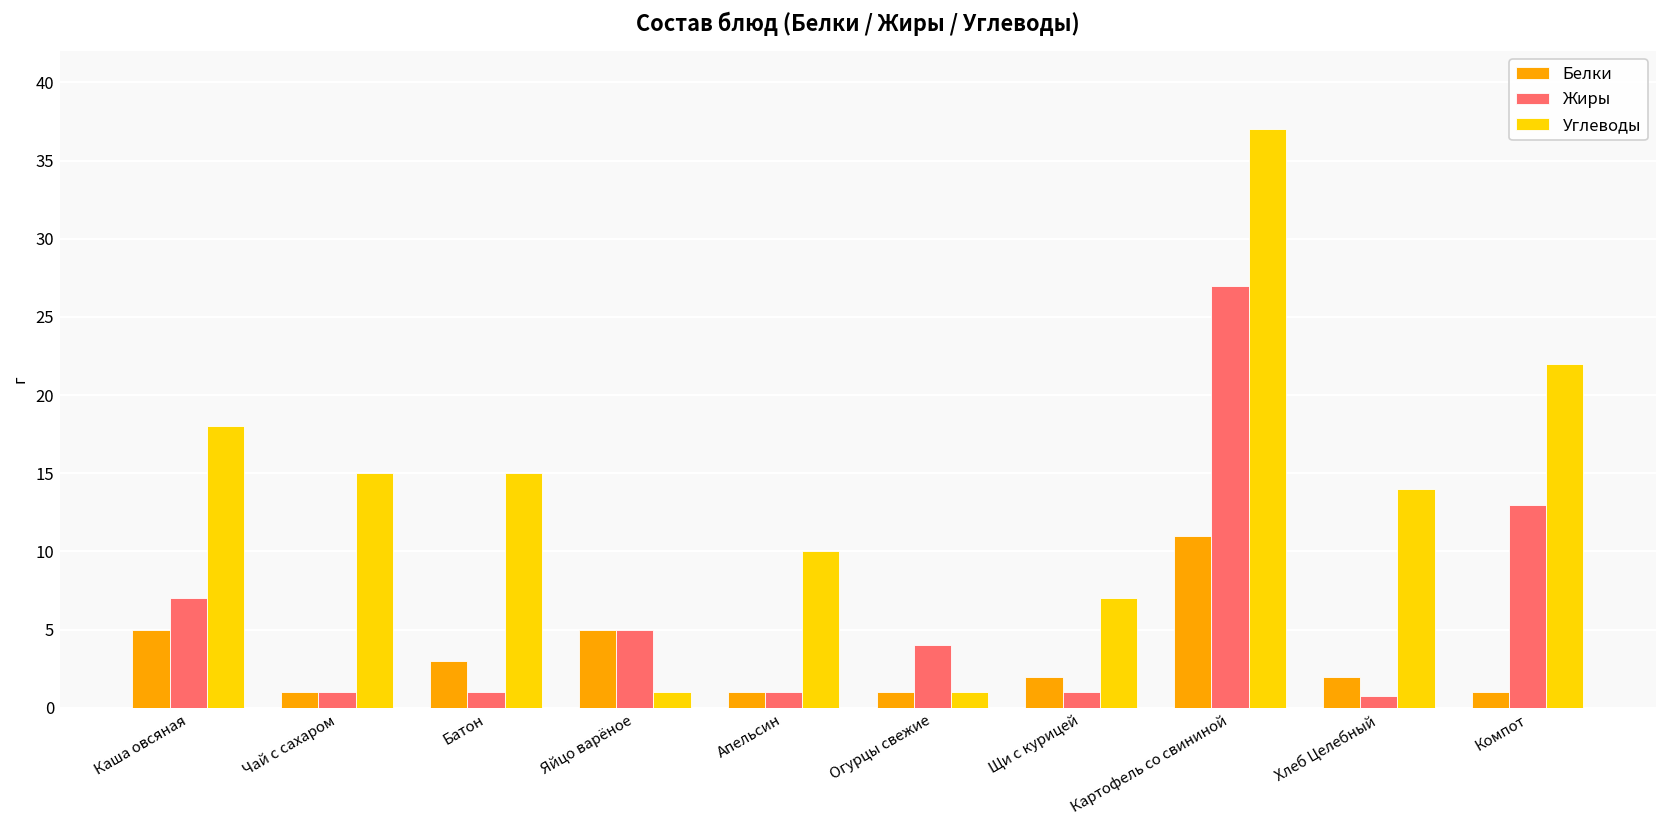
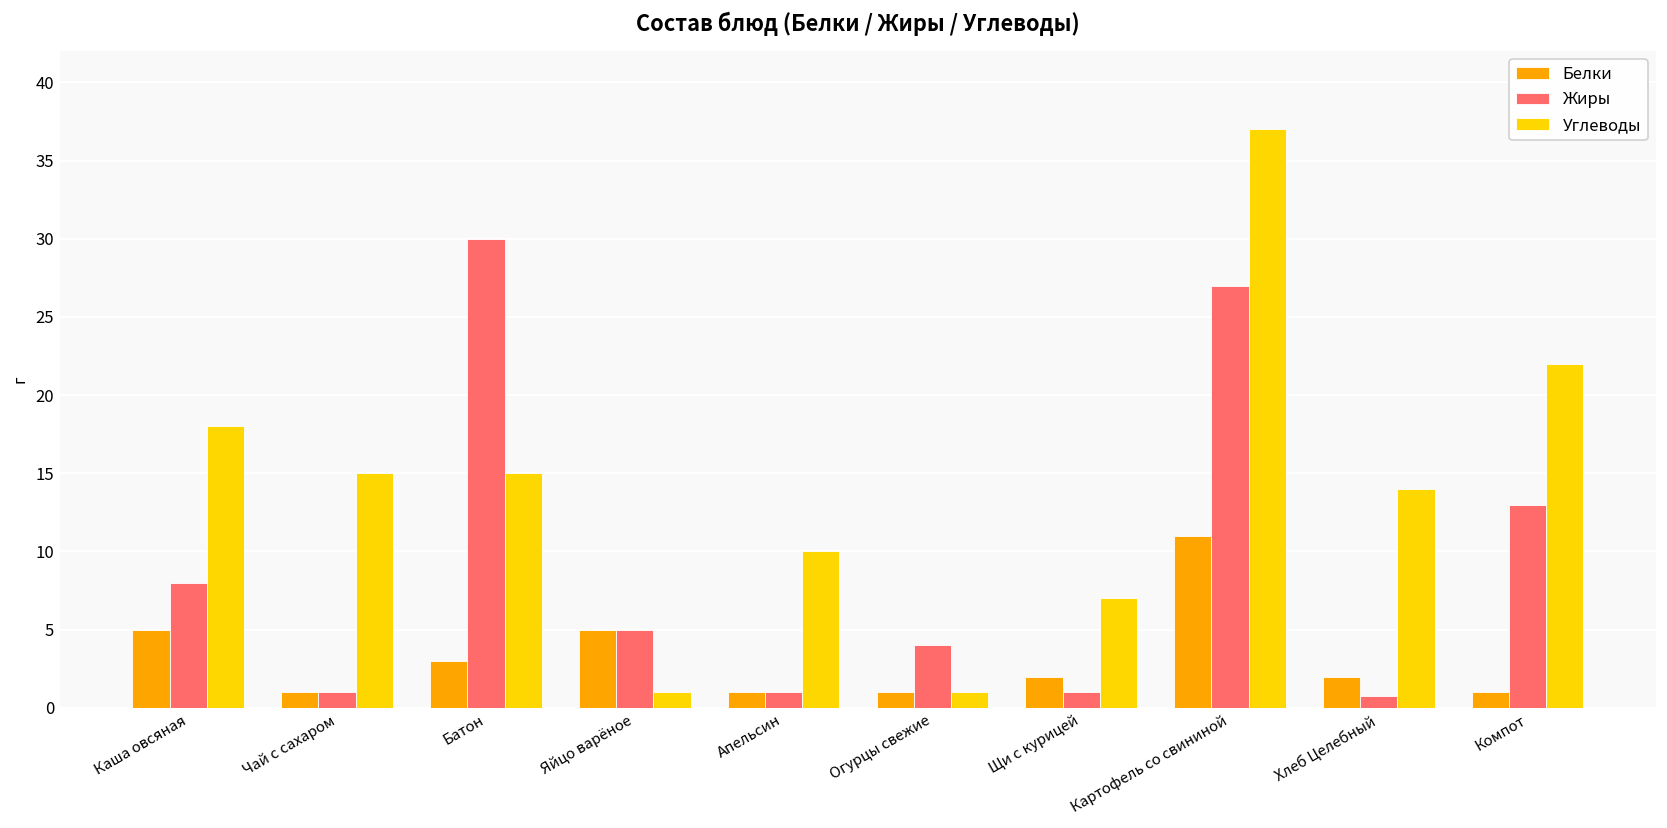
Жиры, Каша овсяная: 7 -> 8
Жиры, Батон: 1 -> 30
